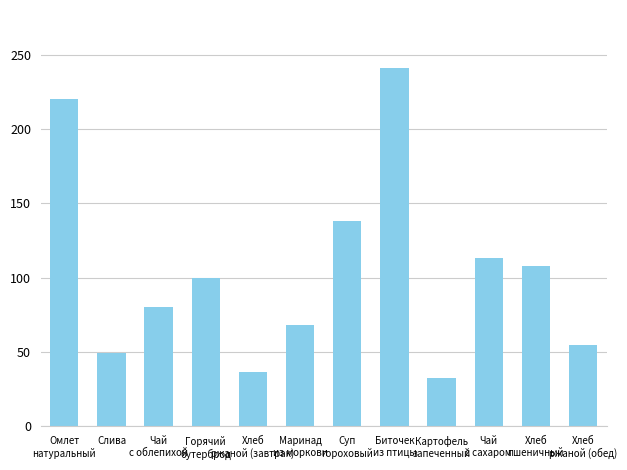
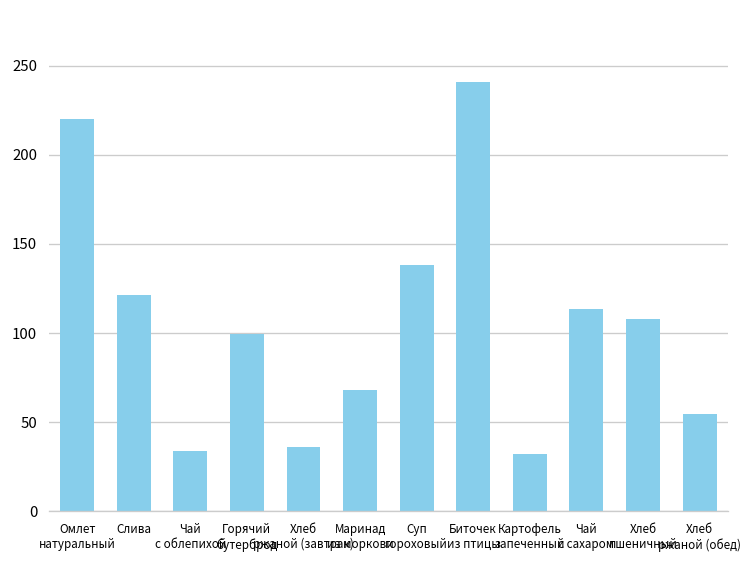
Слива: 49 -> 121
Чай с облепихой: 80 -> 34
